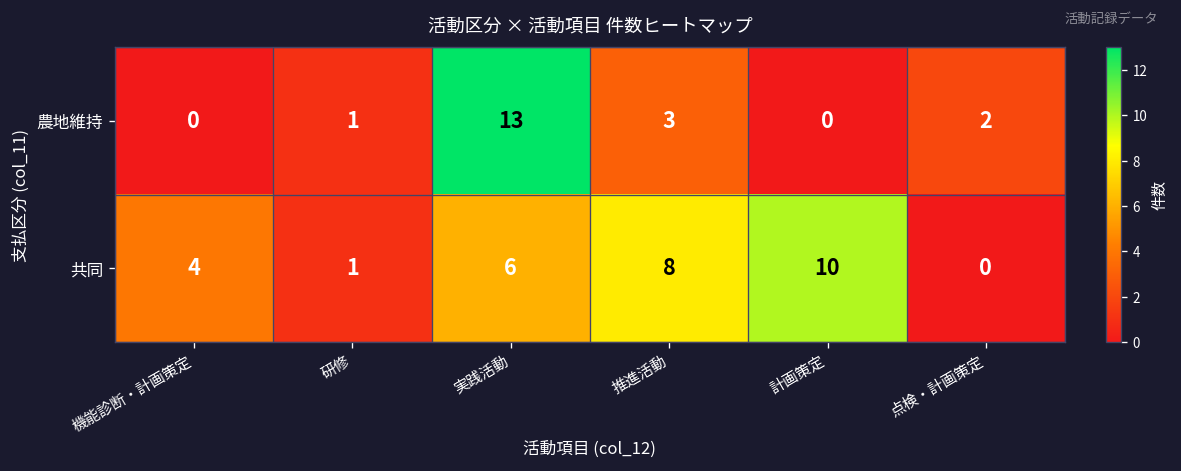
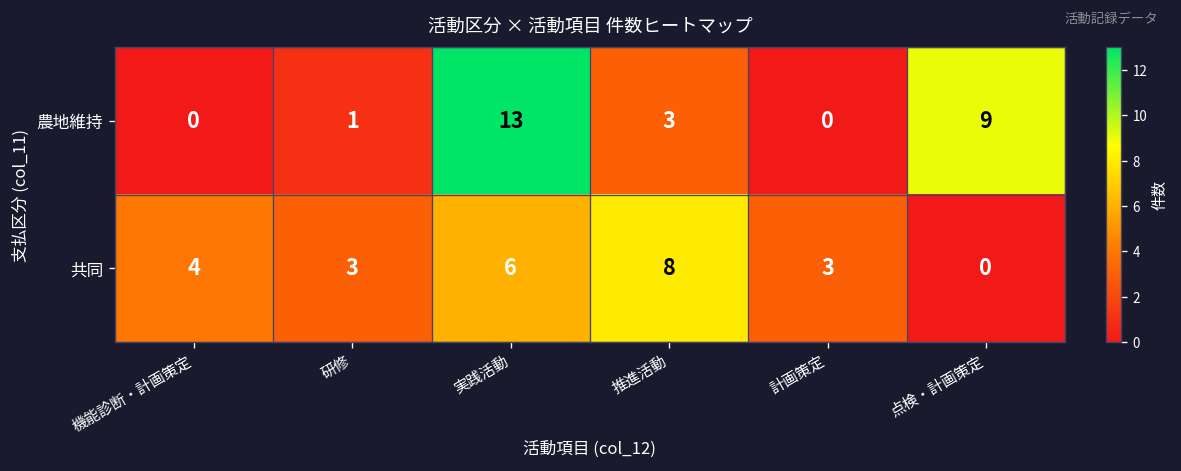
農地維持, 点検・計画策定: 2 -> 9
共同, 研修: 1 -> 3
共同, 計画策定: 10 -> 3
